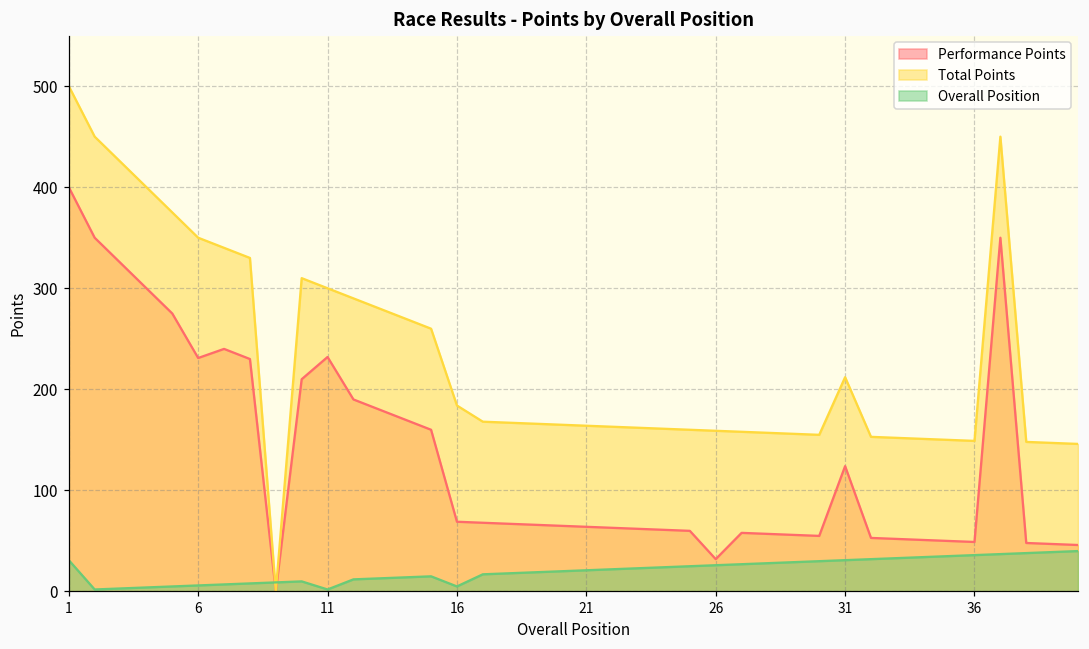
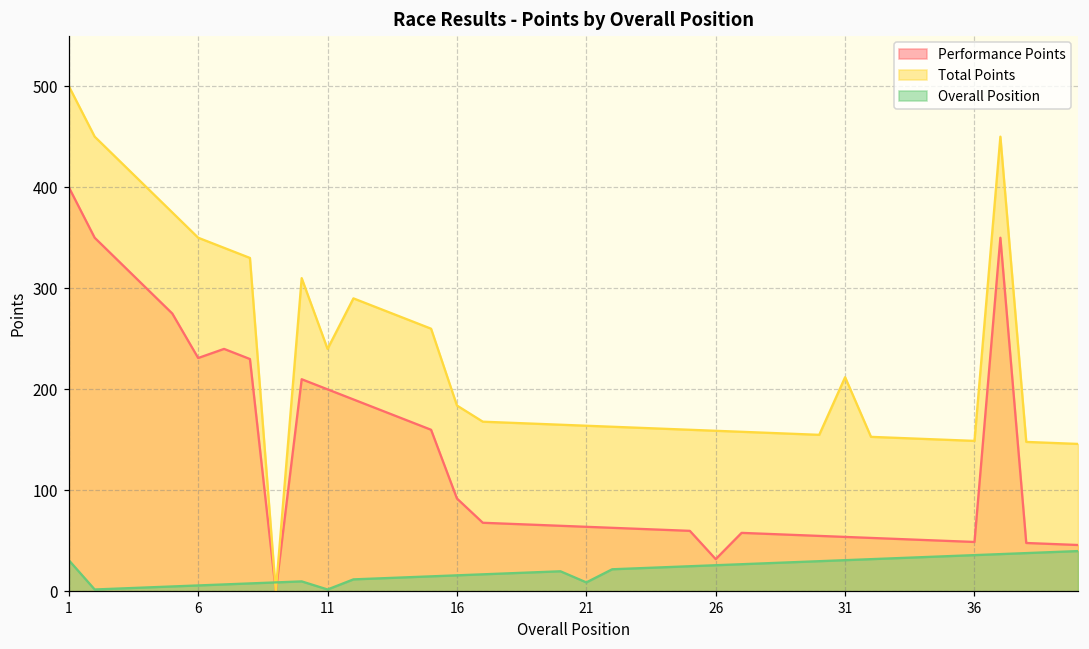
Performance Points, 11: 230 -> 200
Total Points, 11: 300 -> 240
Performance Points, 16: 70 -> 90
Overall Position, 16: 10 -> 20
Overall Position, 21: 20 -> 10
Performance Points, 31: 120 -> 50
